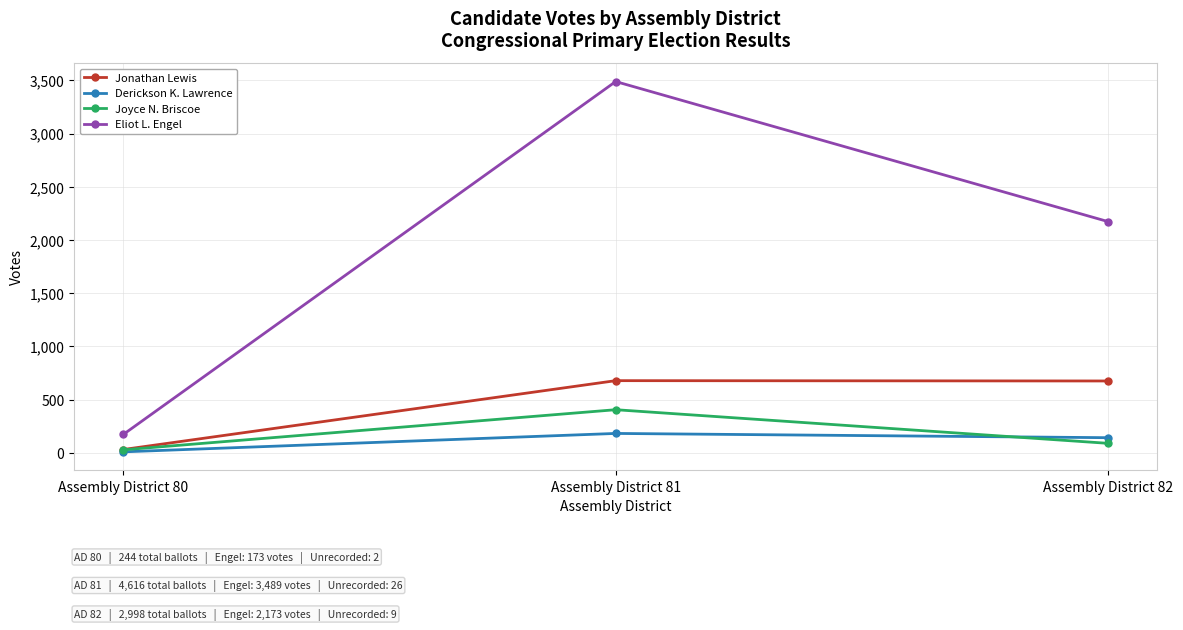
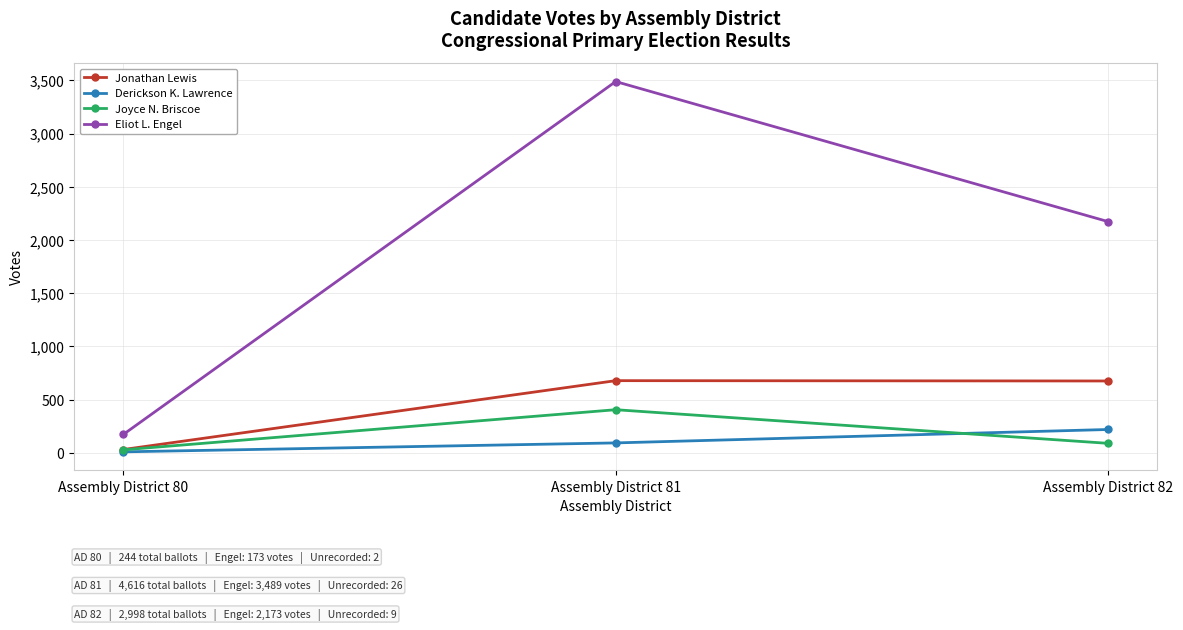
Derickson K. Lawrence, Assembly District 81: 180 -> 90
Derickson K. Lawrence, Assembly District 82: 140 -> 220
